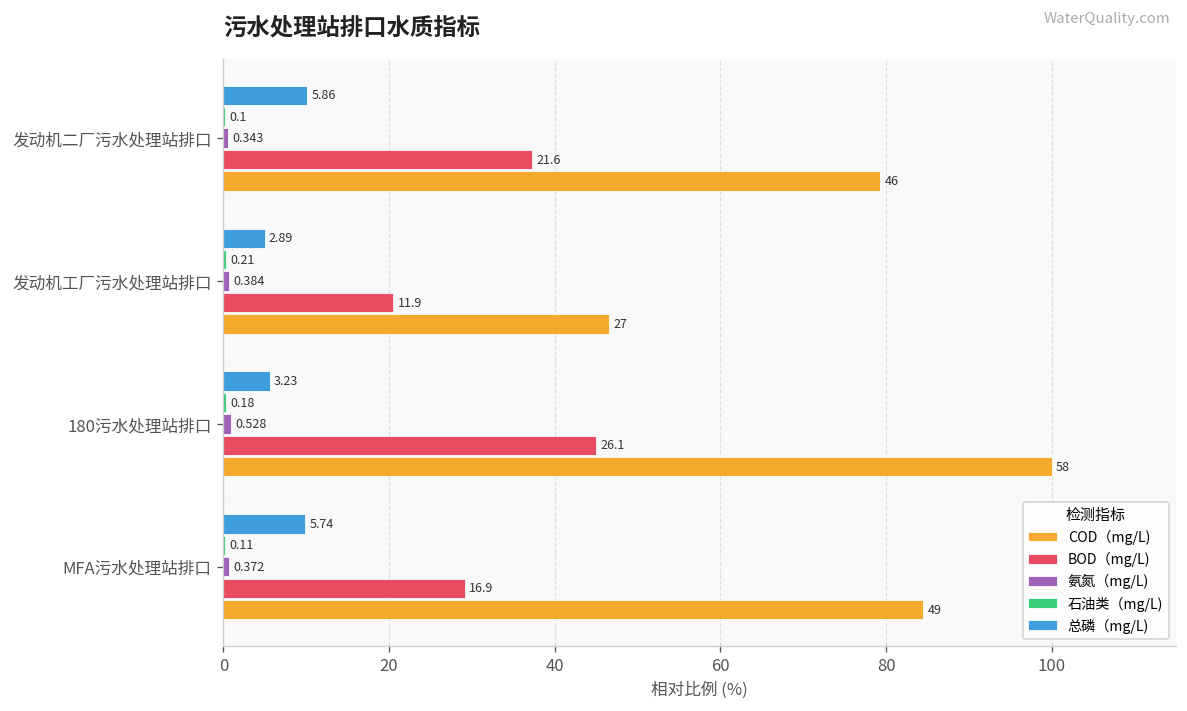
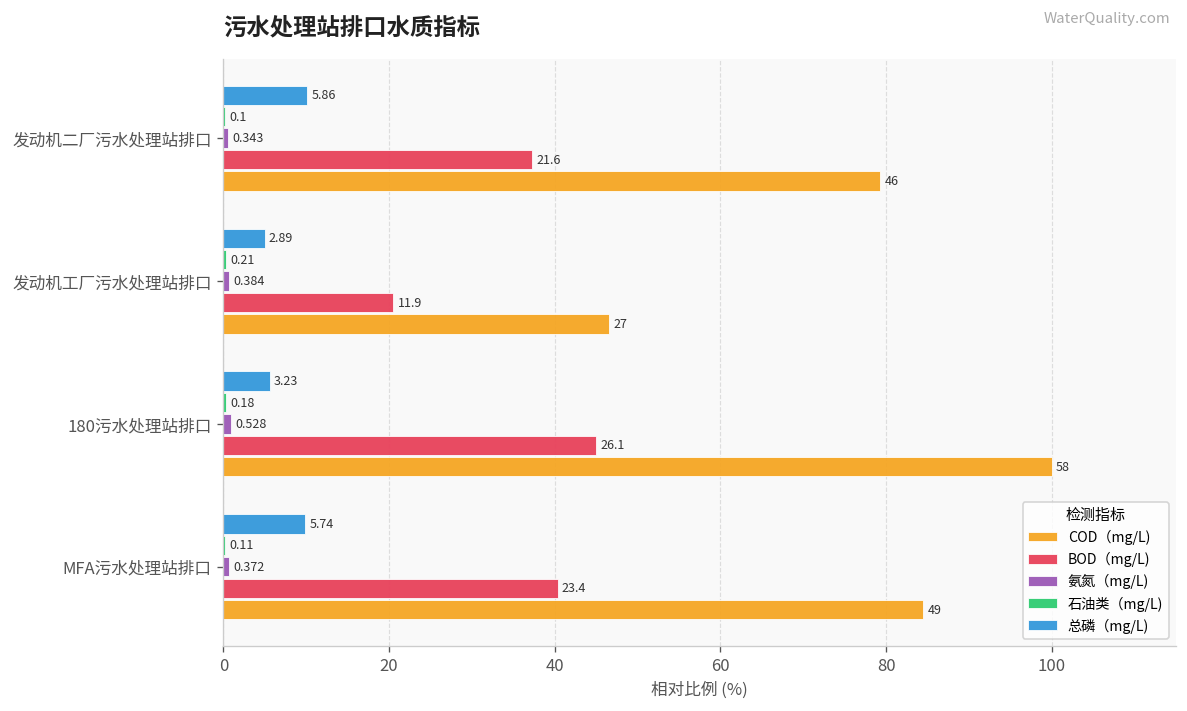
BOD（mg/L), MFA污水处理站排口: 16.9 -> 23.4
